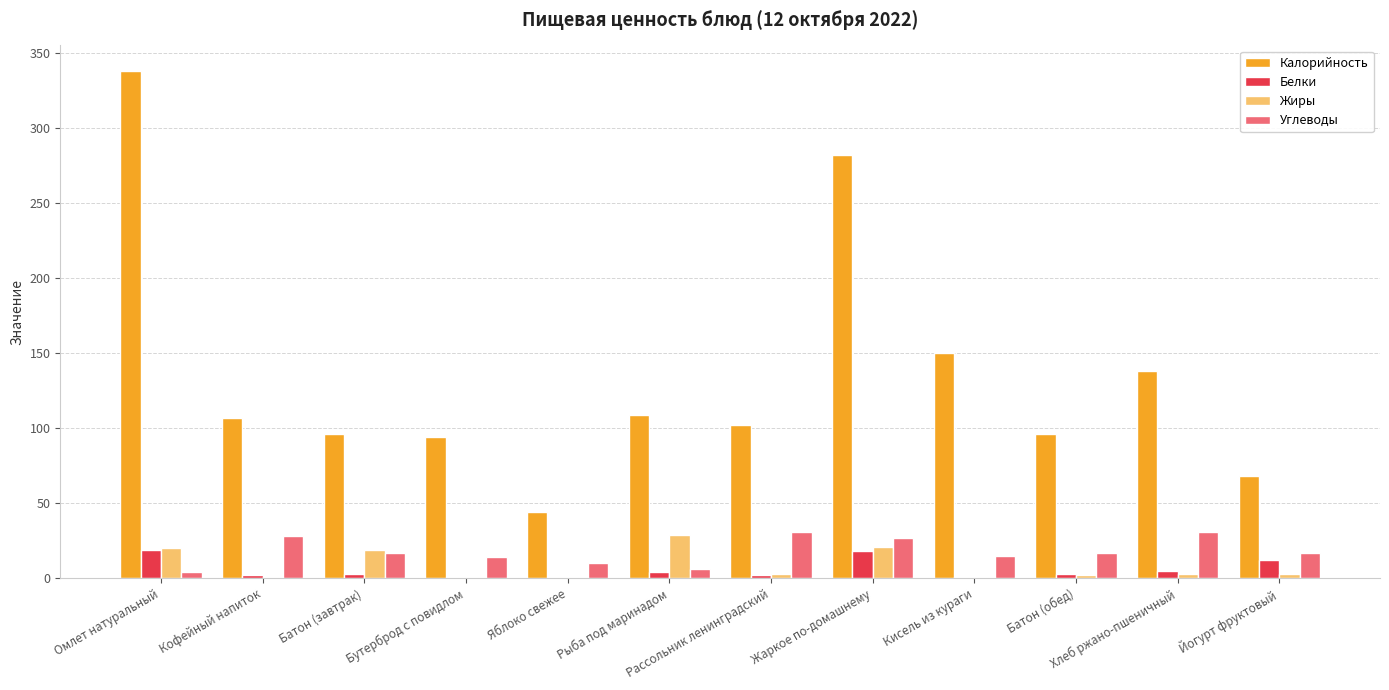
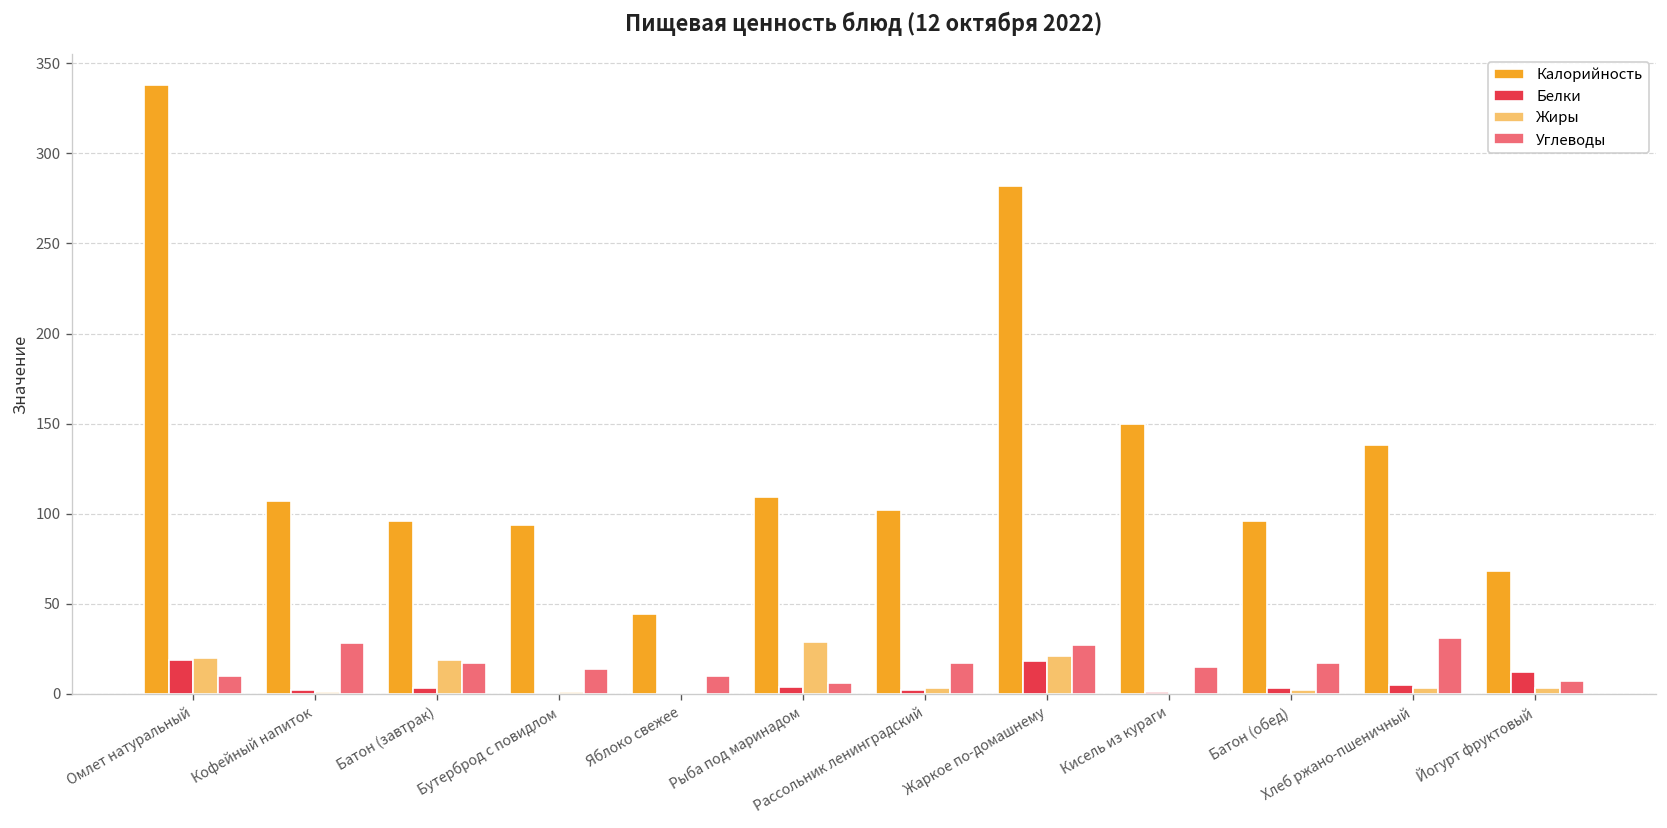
Углеводы, Омлет натуральный: 4 -> 10
Углеводы, Рассольник ленинградский: 31 -> 17
Углеводы, Йогурт фруктовый: 17 -> 7
